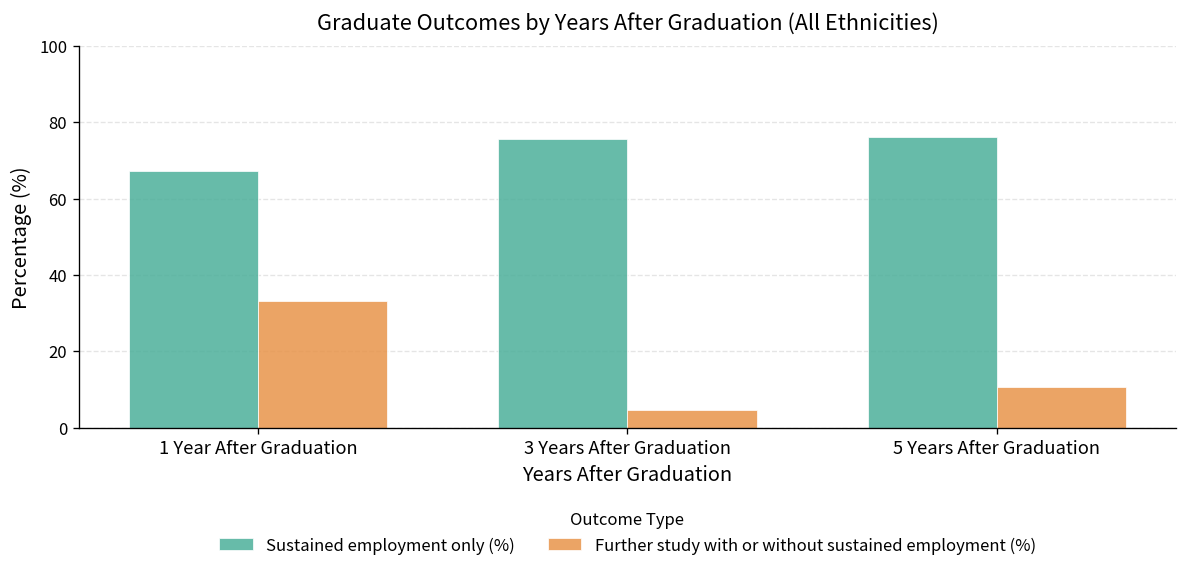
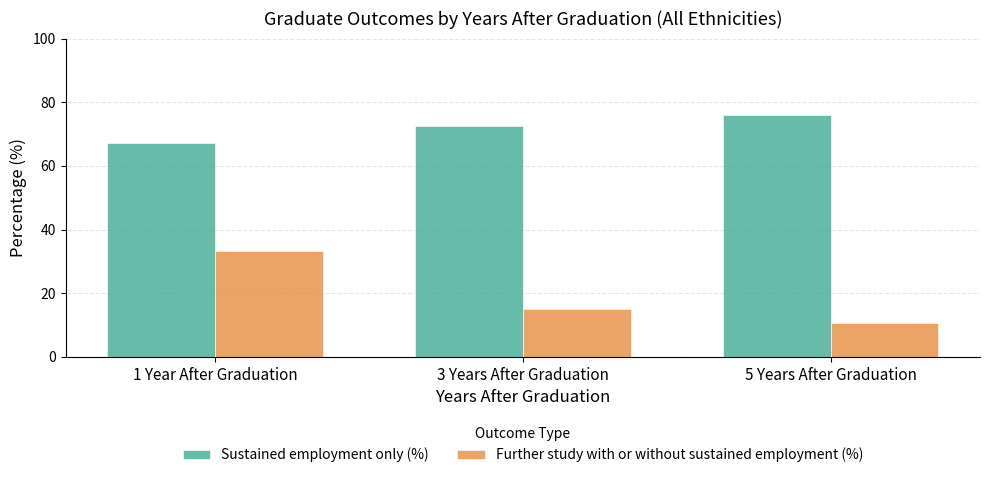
Sustained employment only (%), 3 Years After Graduation: 76 -> 73
Further study with or without sustained employment (%), 3 Years After Graduation: 5 -> 15
